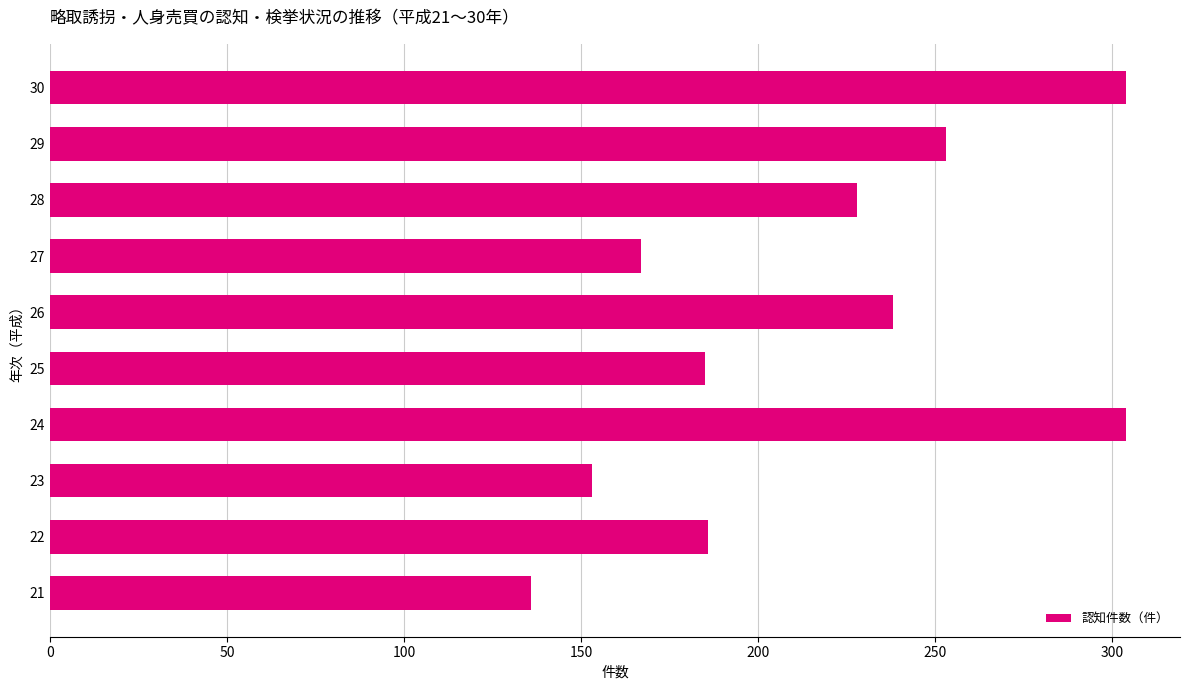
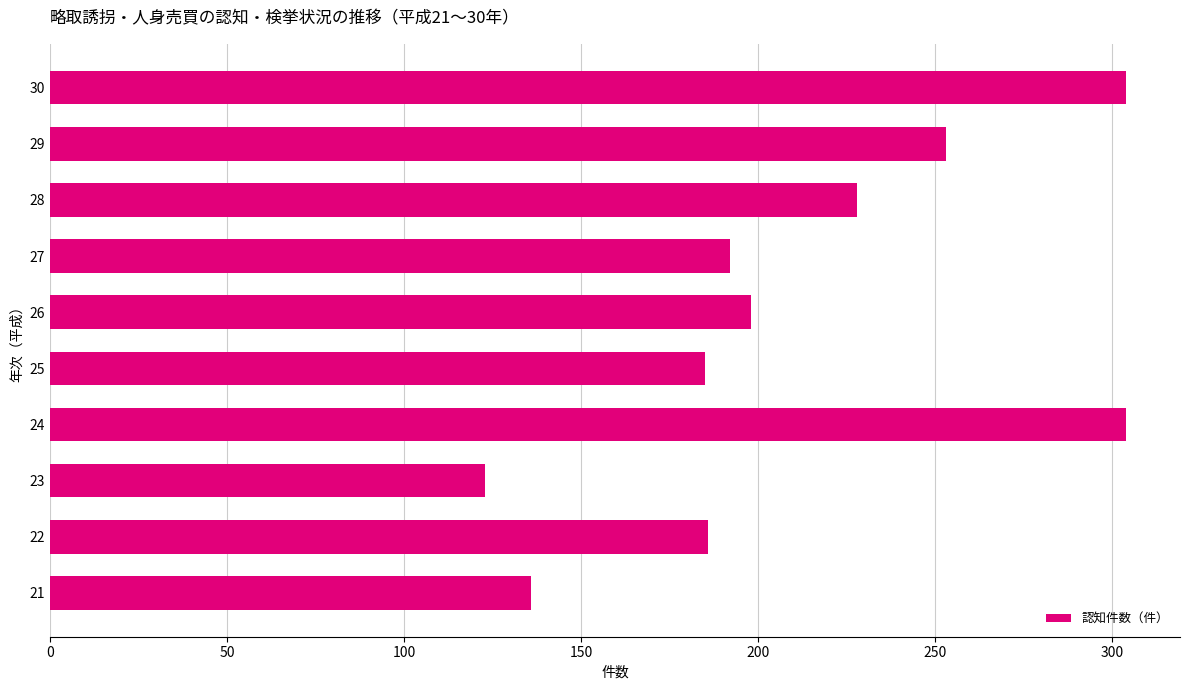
27: 167 -> 192
26: 238 -> 198
23: 153 -> 123
